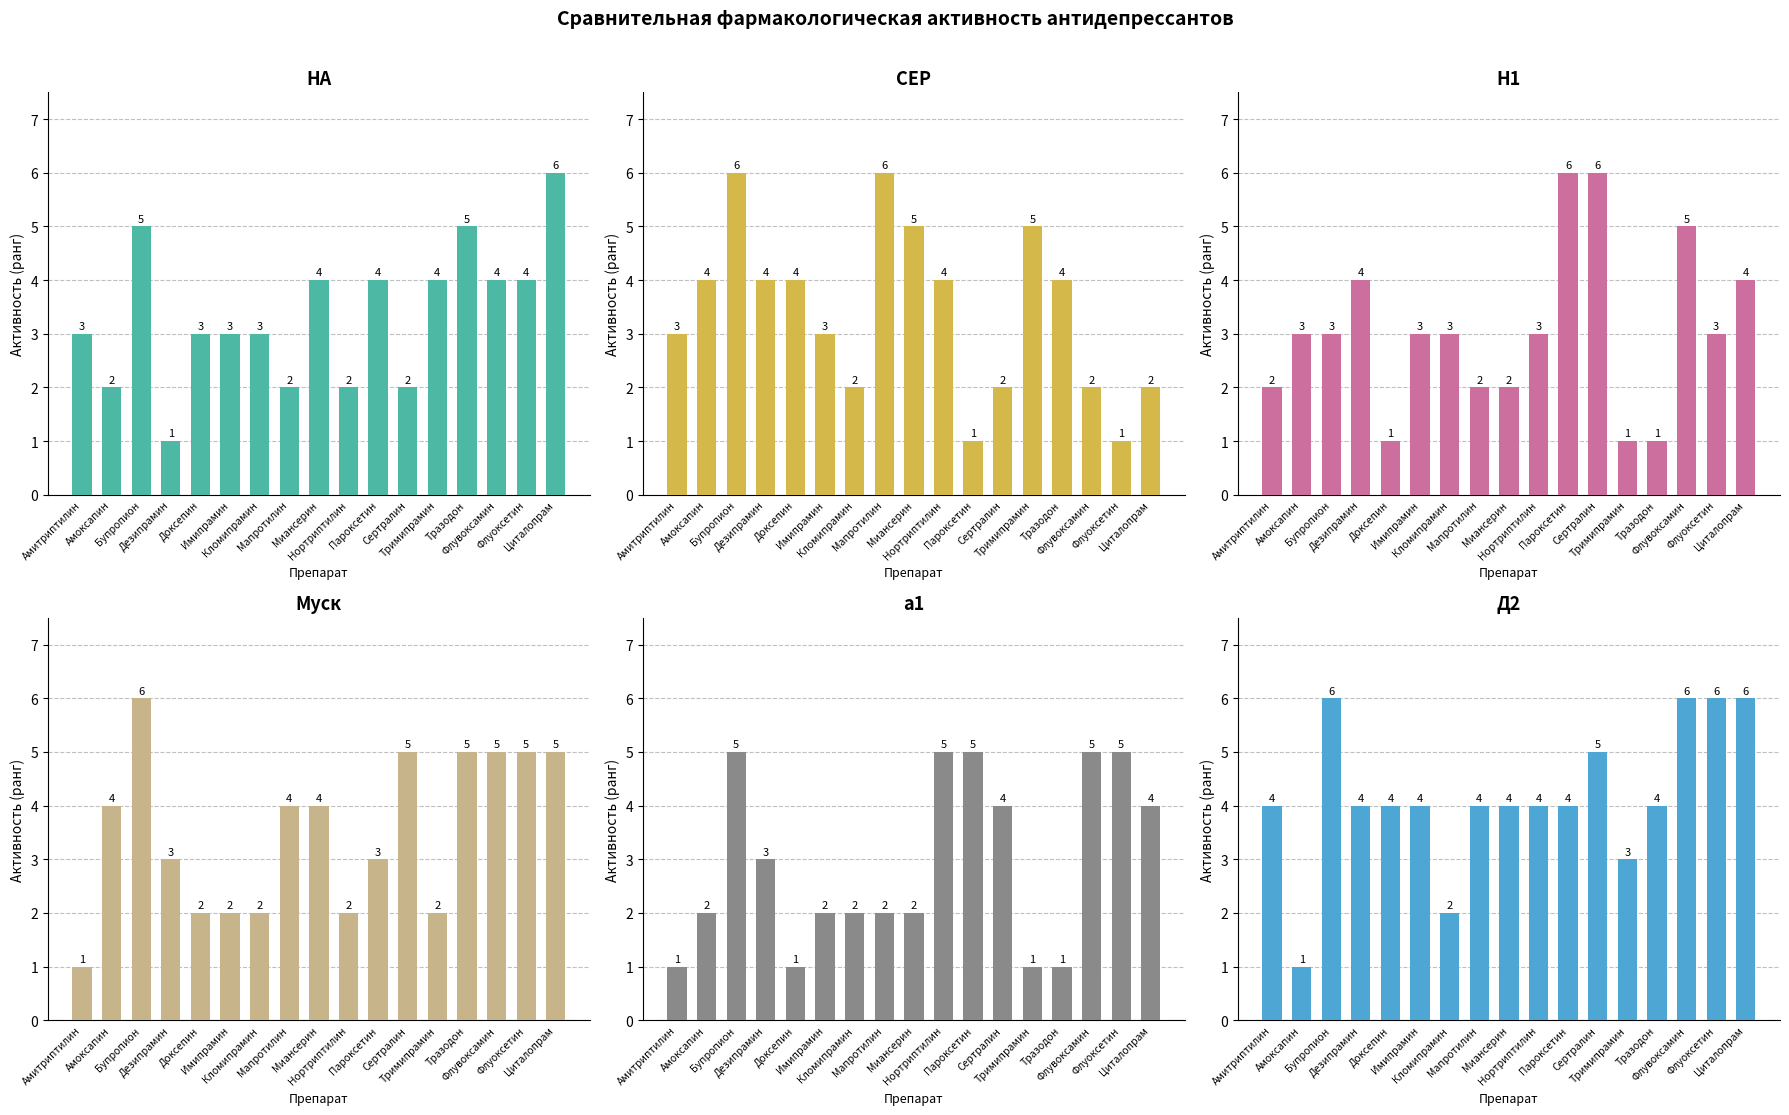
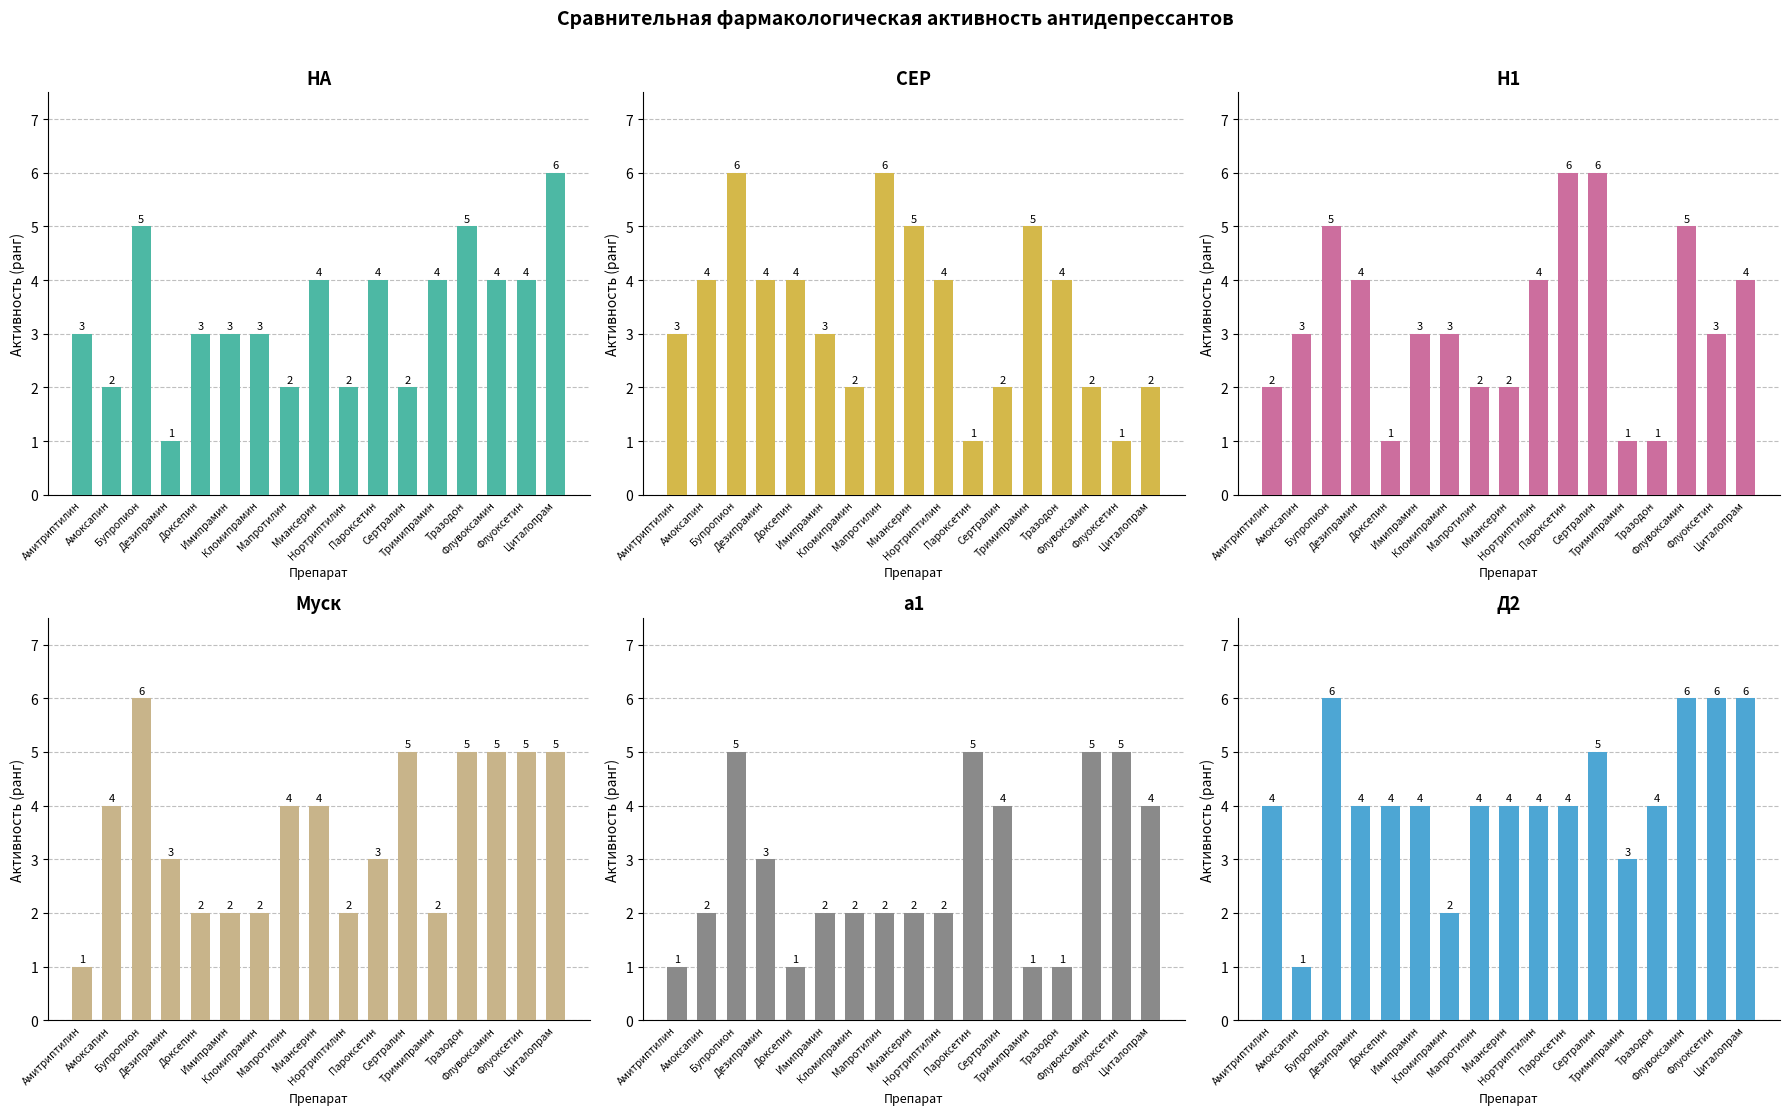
Н1, Бупропион: 3 -> 5
Н1, Нортриптилин: 3 -> 4
а1, Нортриптилин: 5 -> 2
